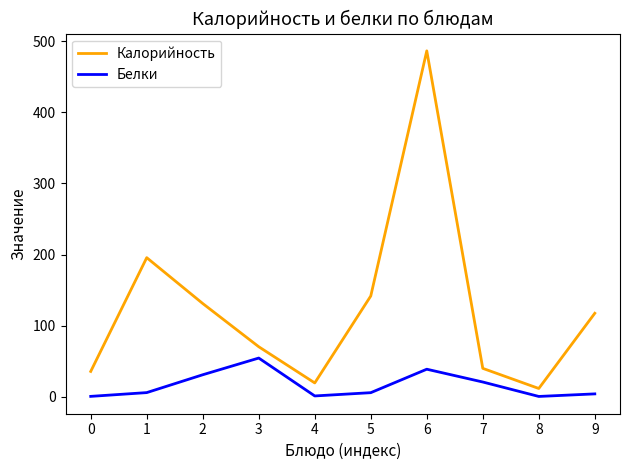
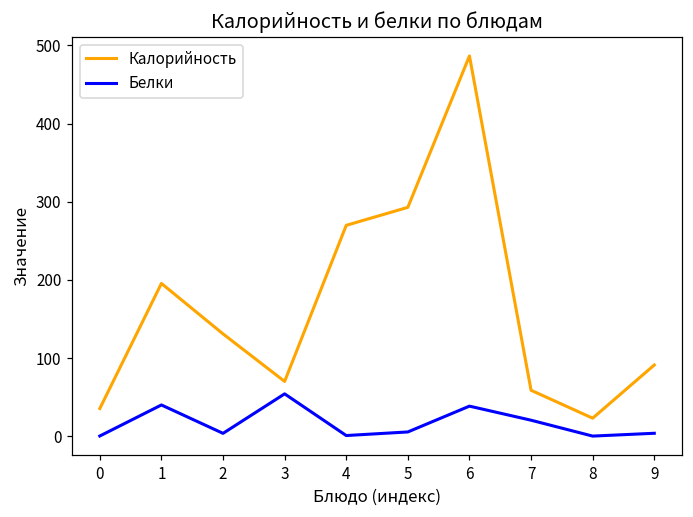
Белки, 1: 10 -> 40
Белки, 2: 30 -> 0
Калорийность, 4: 20 -> 270
Калорийность, 5: 140 -> 290
Калорийность, 7: 40 -> 60
Калорийность, 8: 10 -> 20
Калорийность, 9: 120 -> 90
